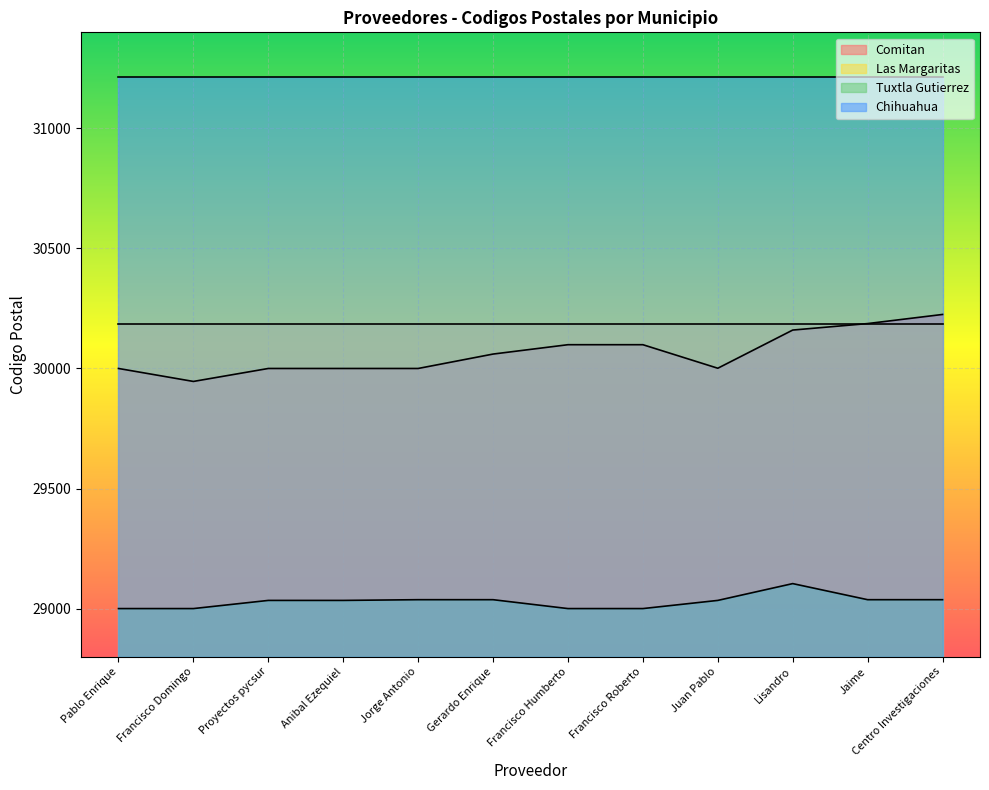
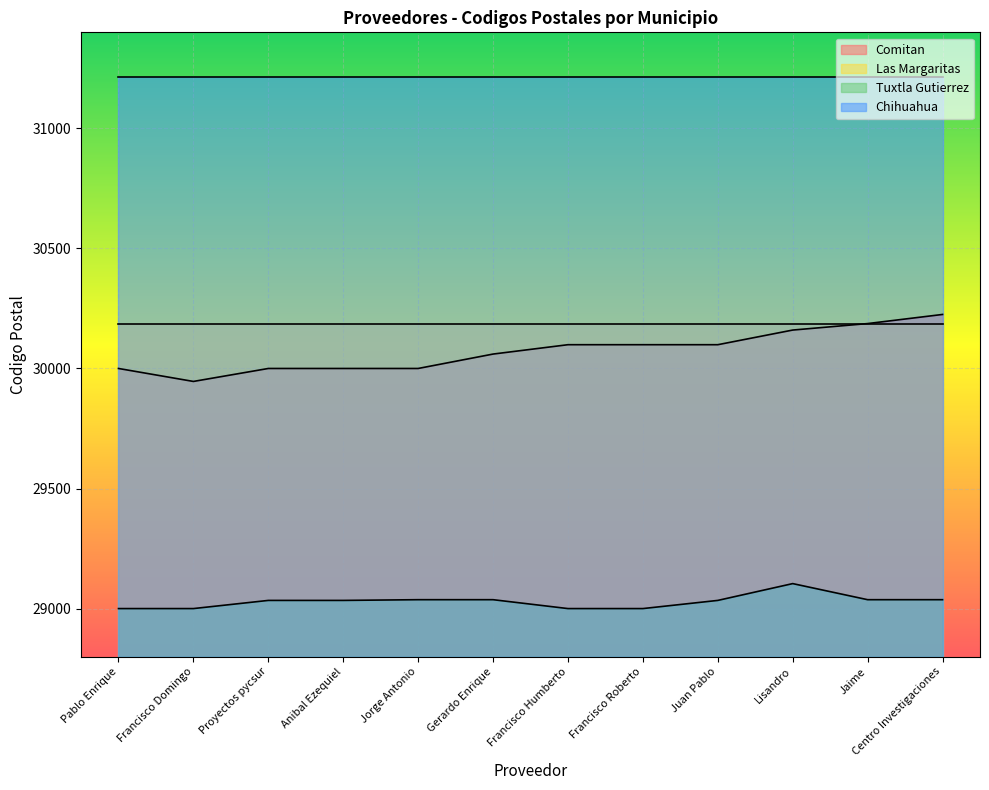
Comitan, Juan Pablo: 30000 -> 30100
